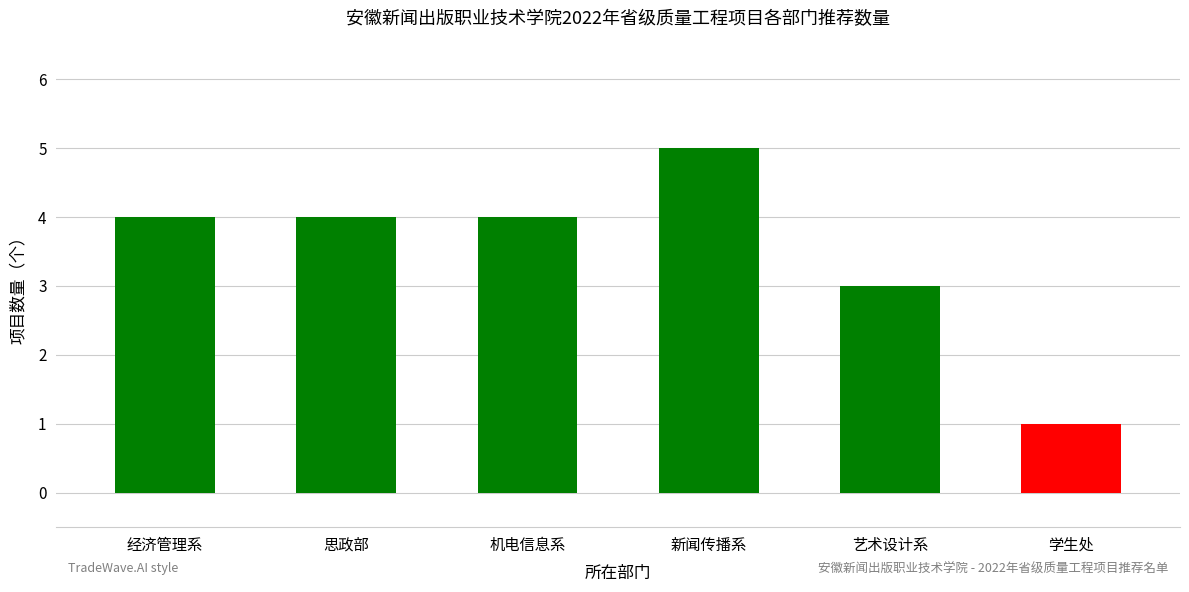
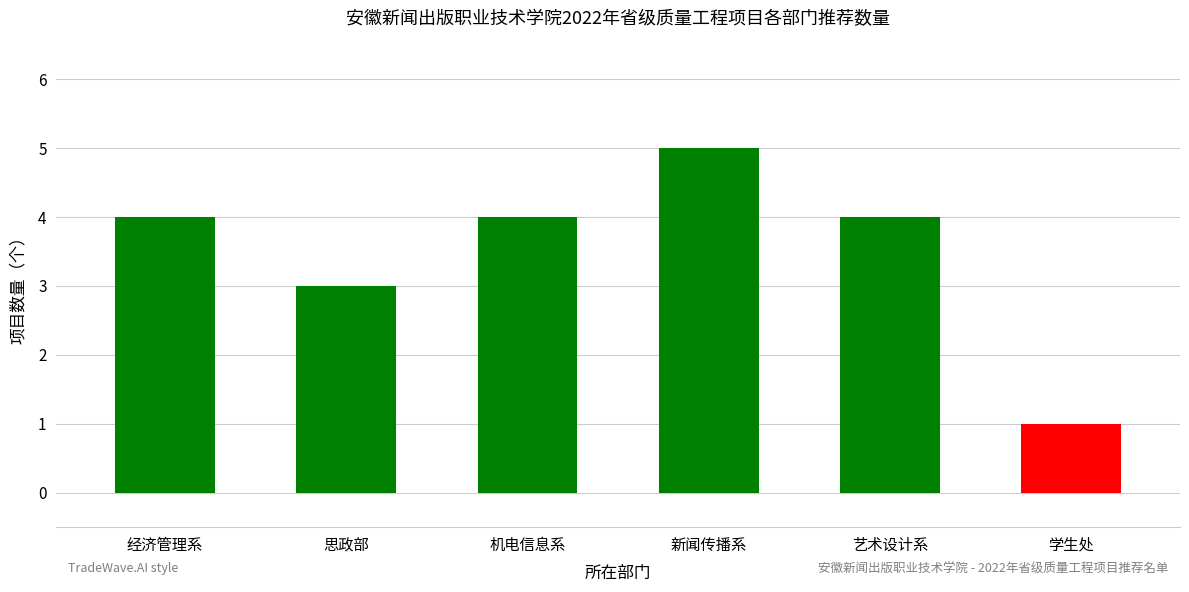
思政部: 4 -> 3
艺术设计系: 3 -> 4
